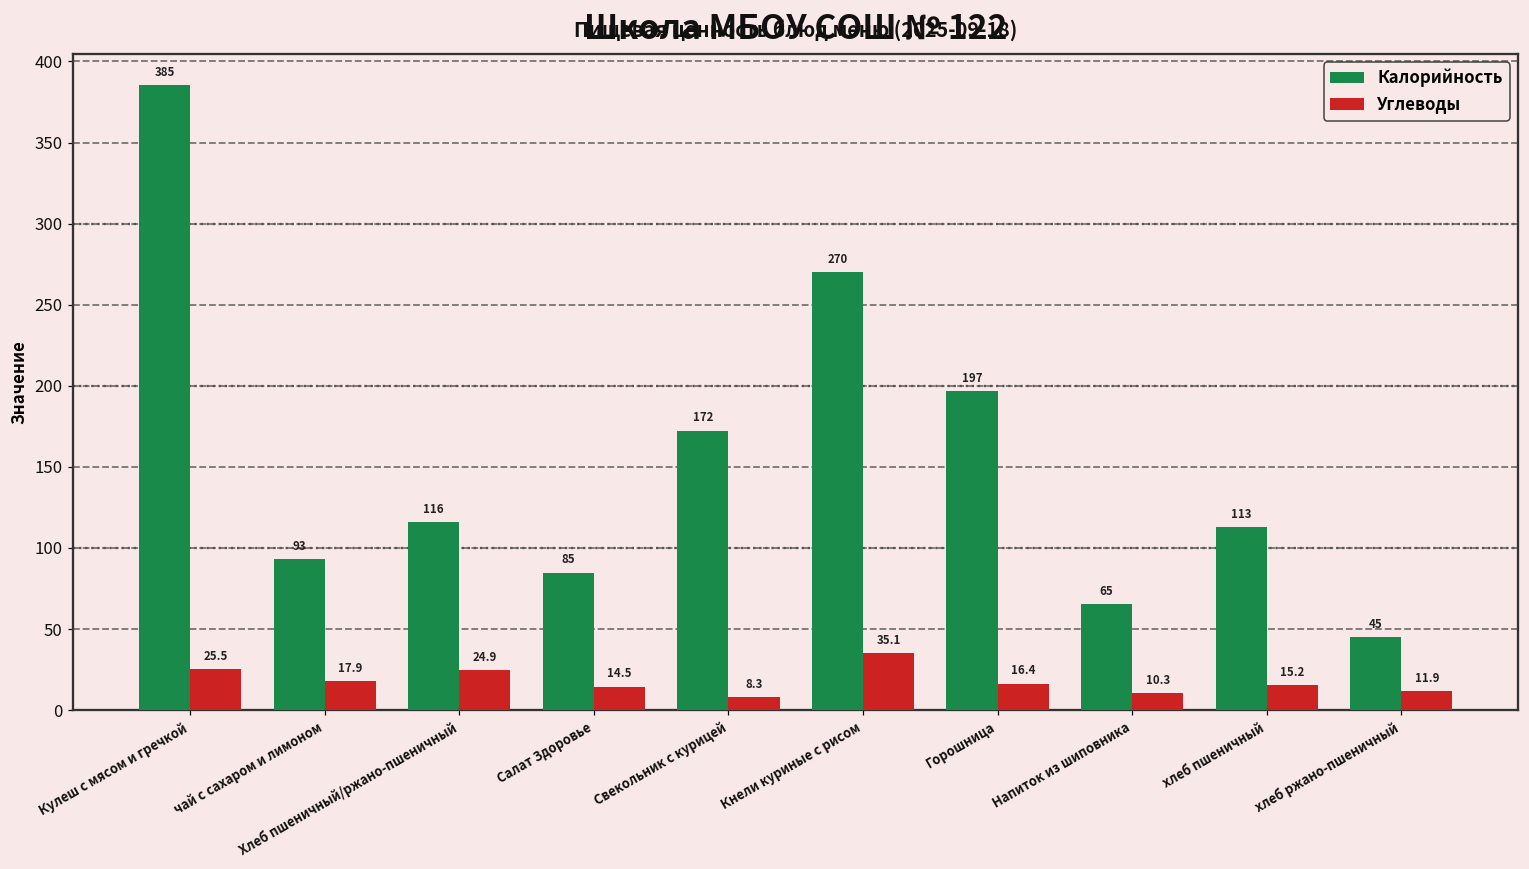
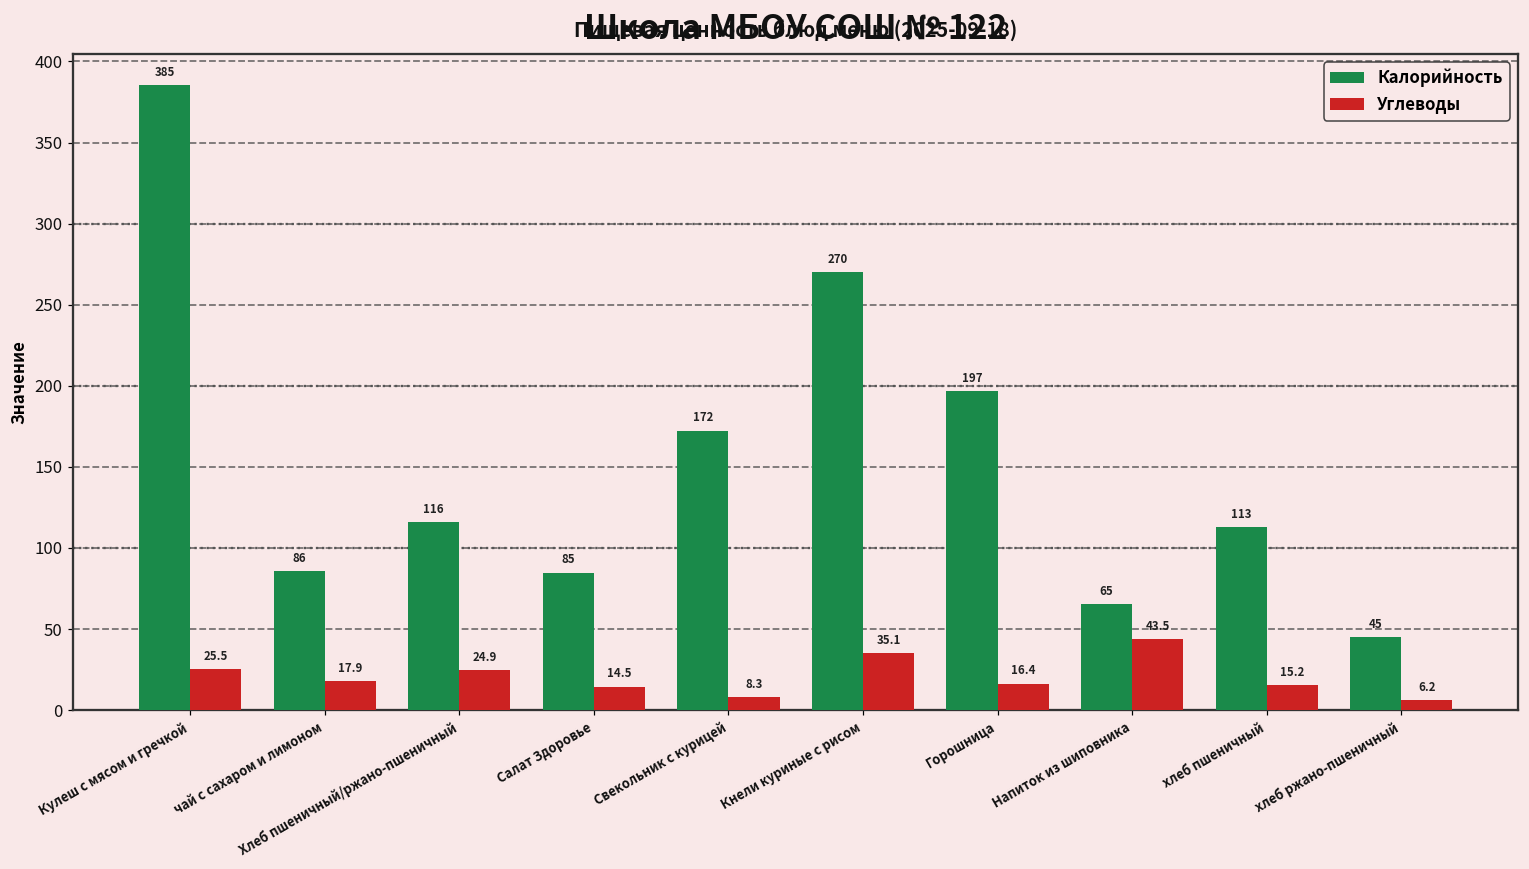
Калорийность, чай с сахаром и лимоном: 93 -> 86
Углеводы, Напиток из шиповника: 10.3 -> 43.5
Углеводы, хлеб ржано-пшеничный: 11.9 -> 6.2
